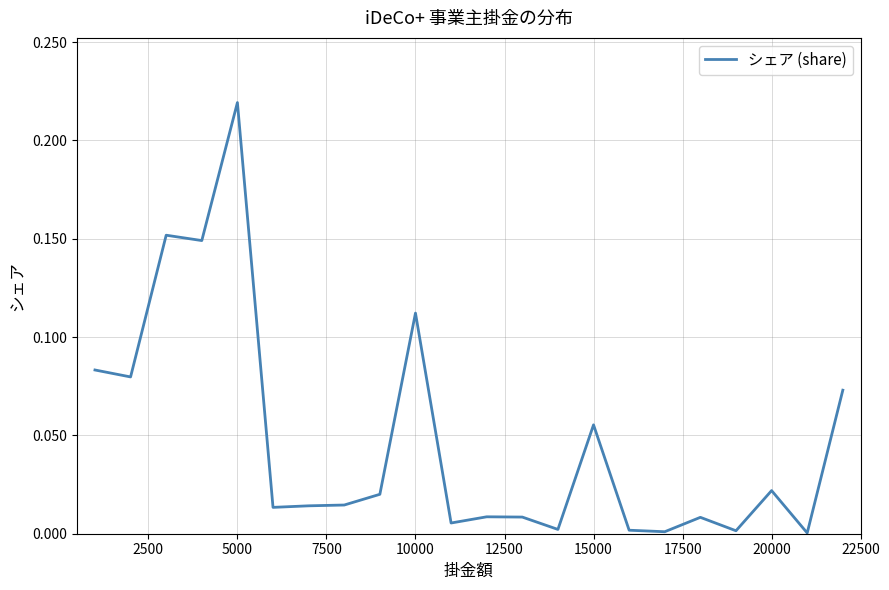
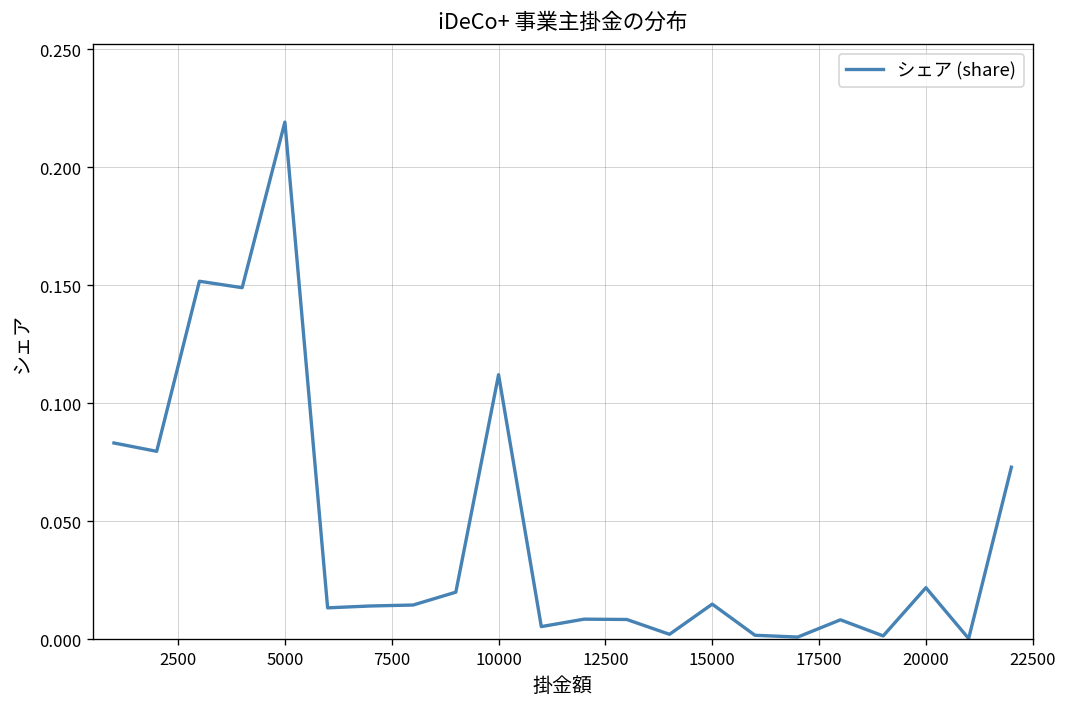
15000: 0.055 -> 0.015
